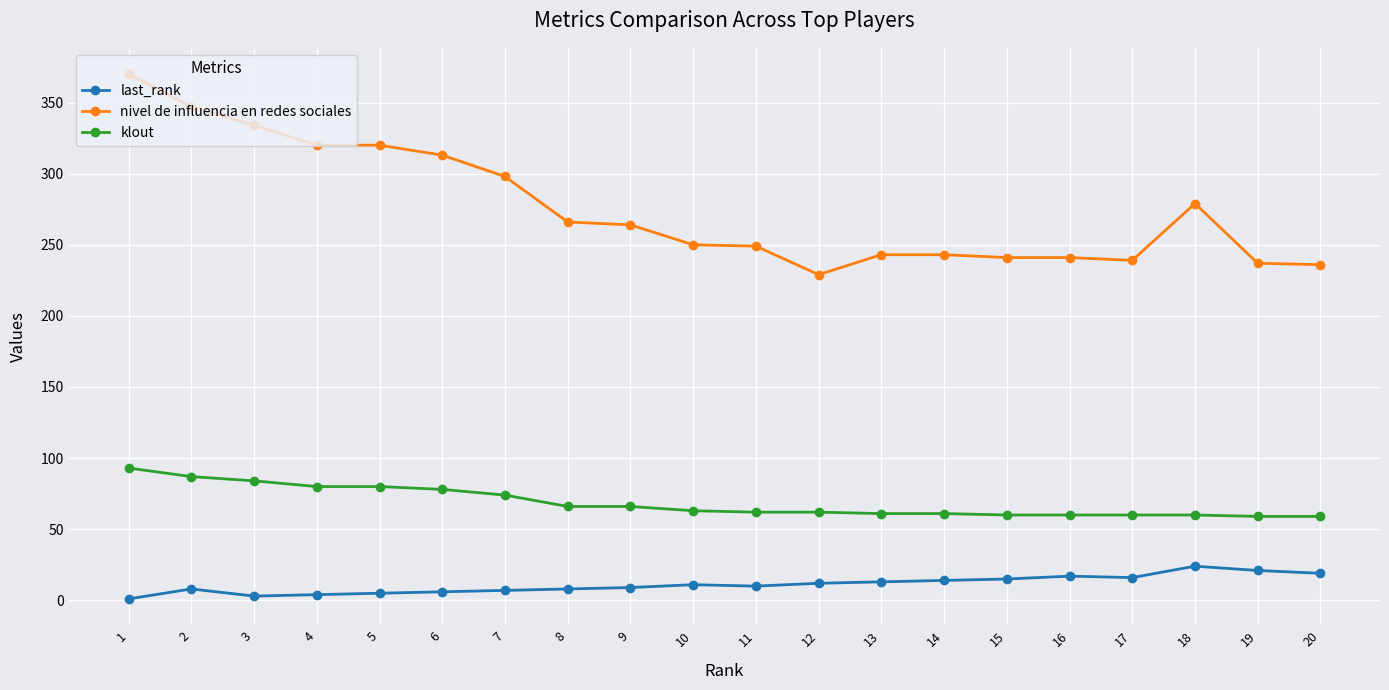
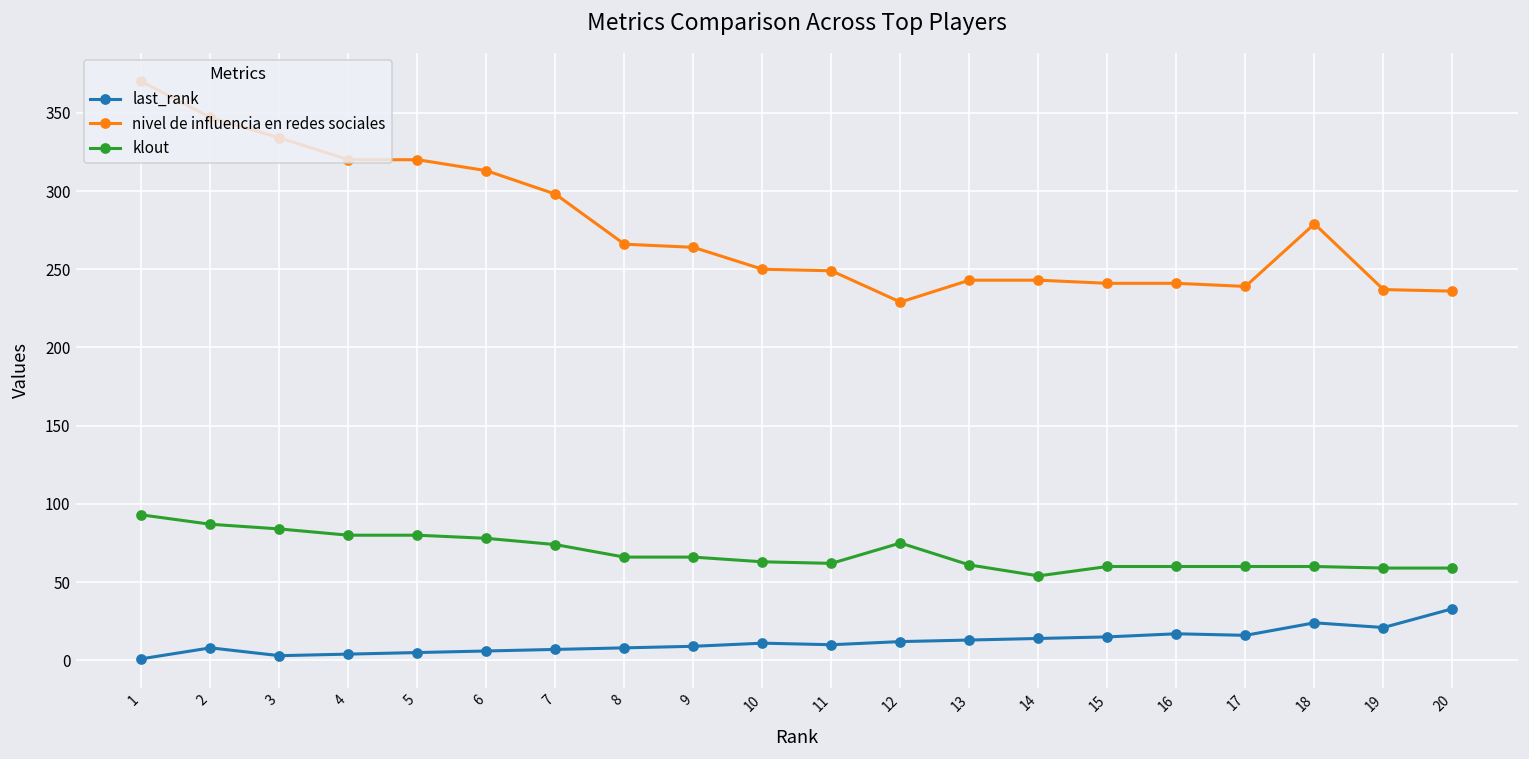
klout, 12: 62 -> 75
klout, 14: 61 -> 54
last_rank, 20: 19 -> 33
